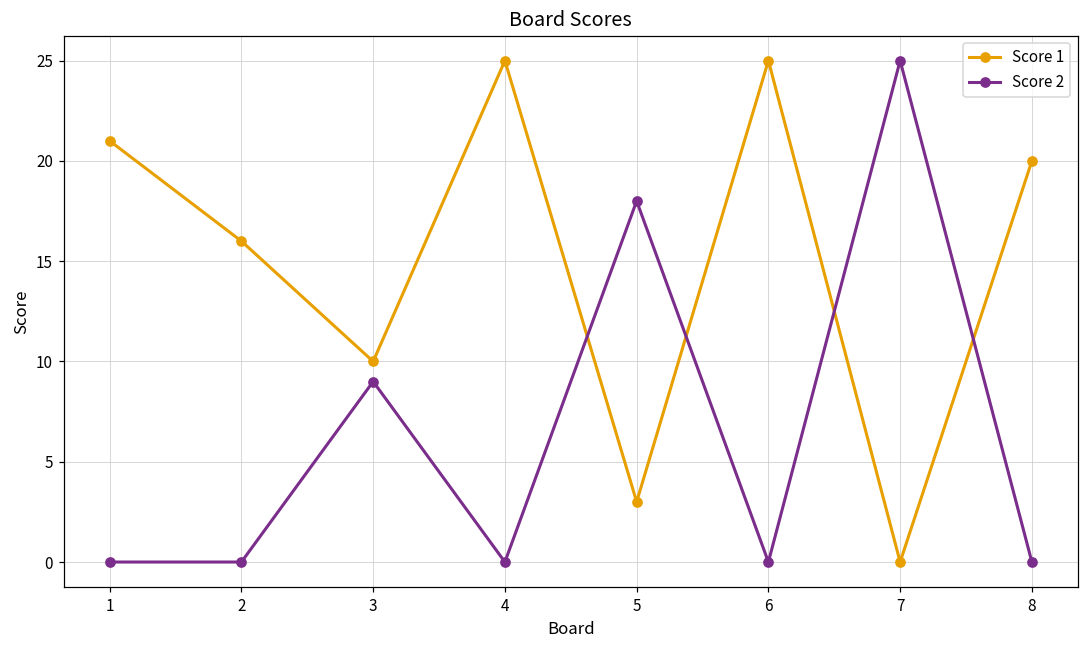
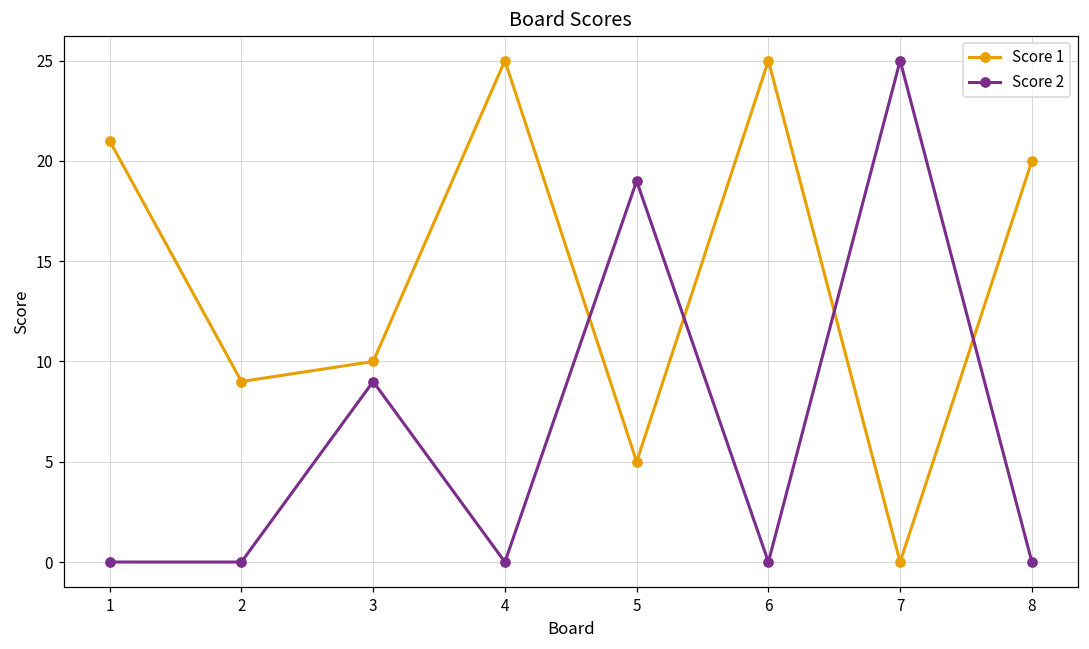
Score 1, 2: 16 -> 9
Score 1, 5: 3 -> 5
Score 2, 5: 18 -> 19
